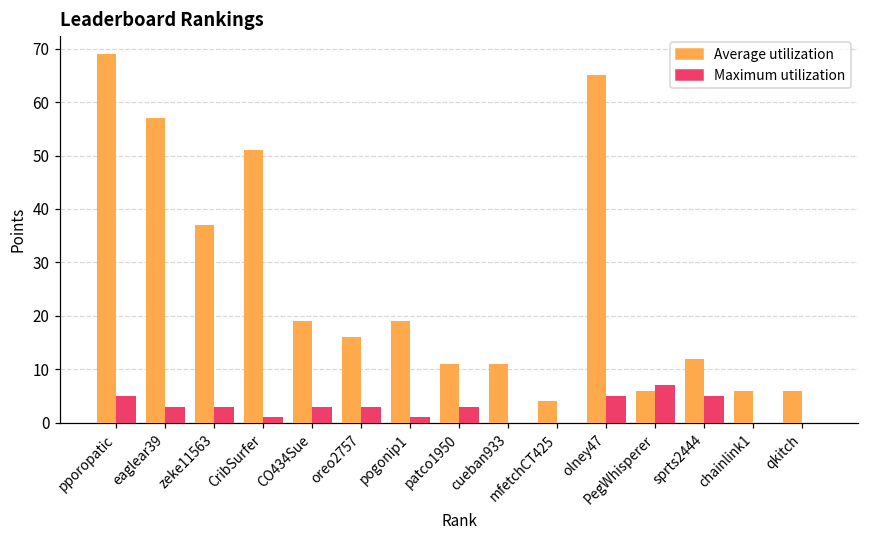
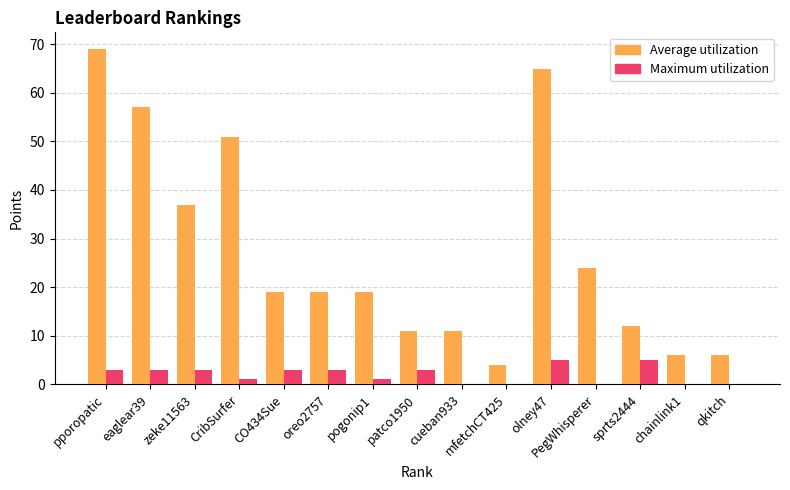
Maximum utilization, pporopatic: 5 -> 3
Average utilization, oreo2757: 16 -> 19
Average utilization, PegWhisperer: 6 -> 24
Maximum utilization, PegWhisperer: 7 -> 0
